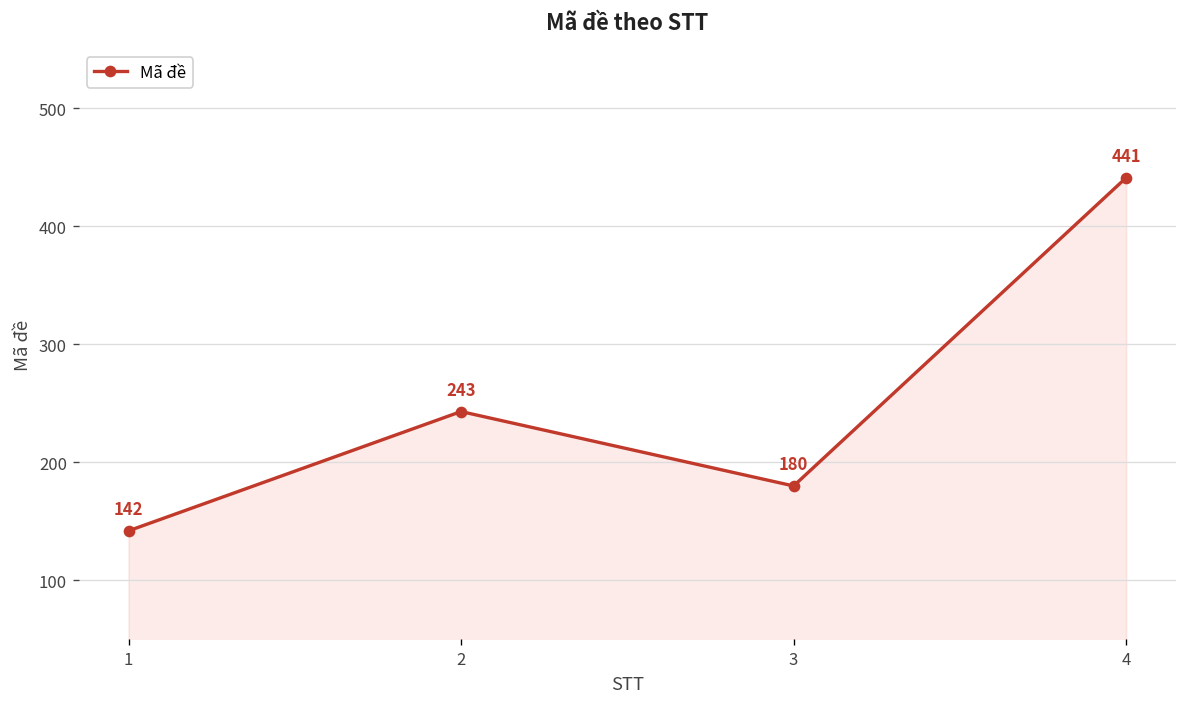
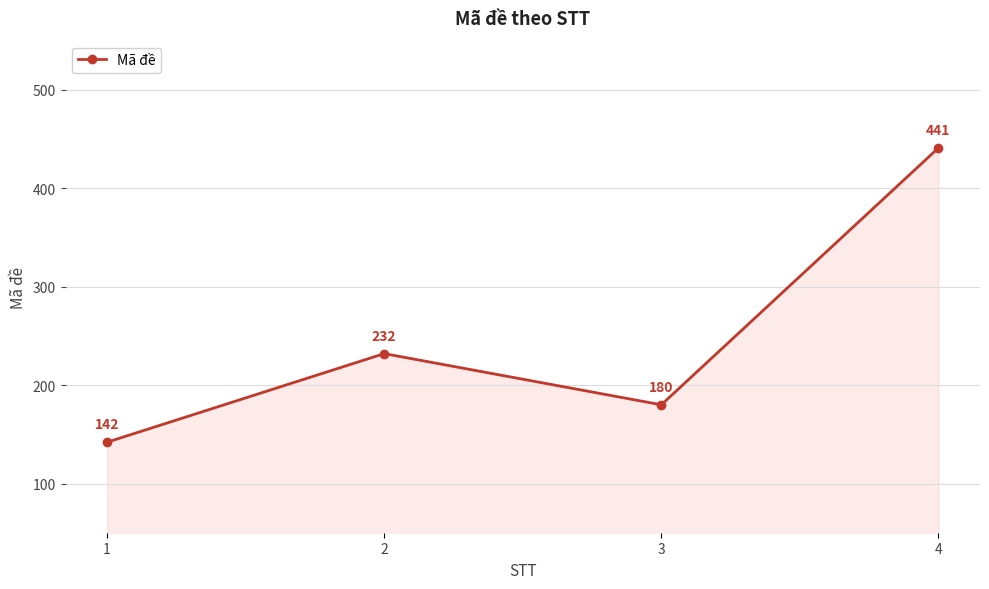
2: 243 -> 232
